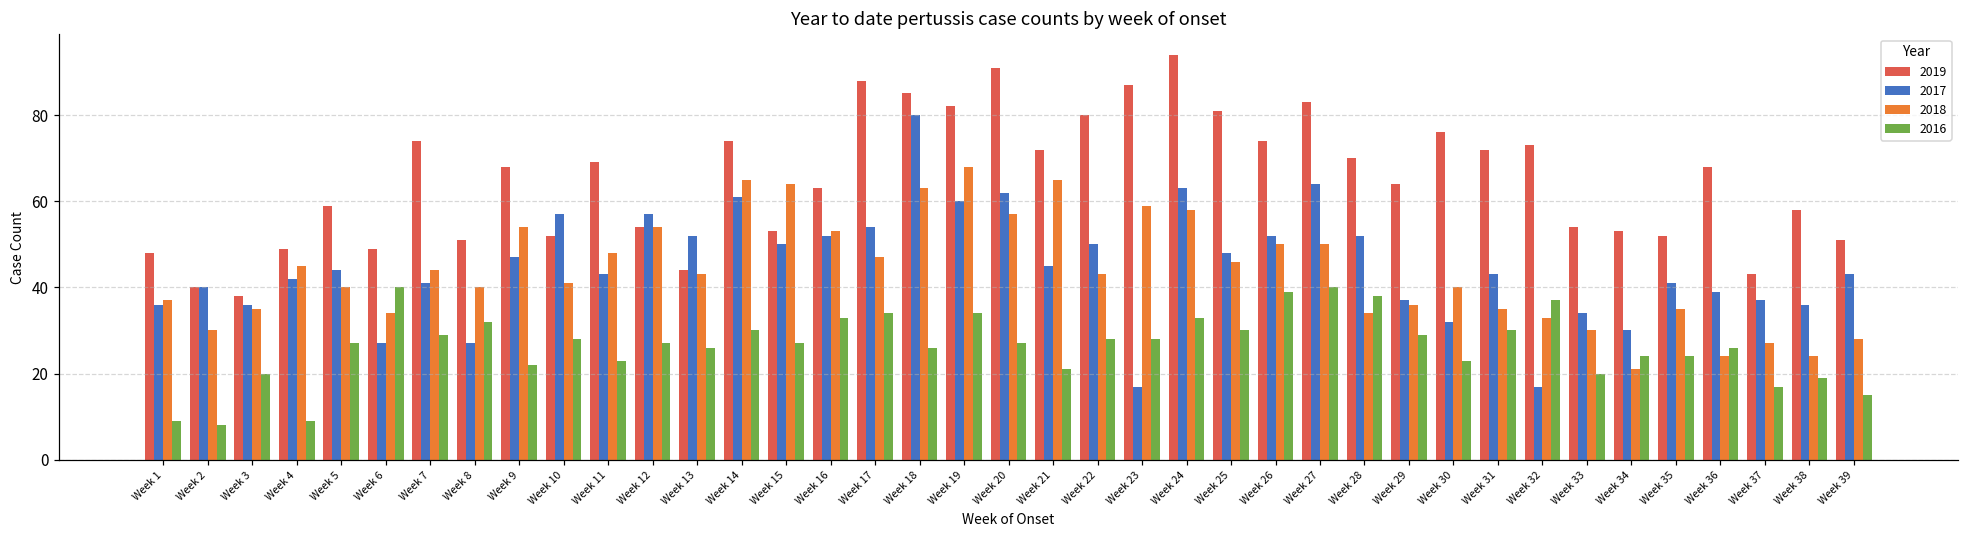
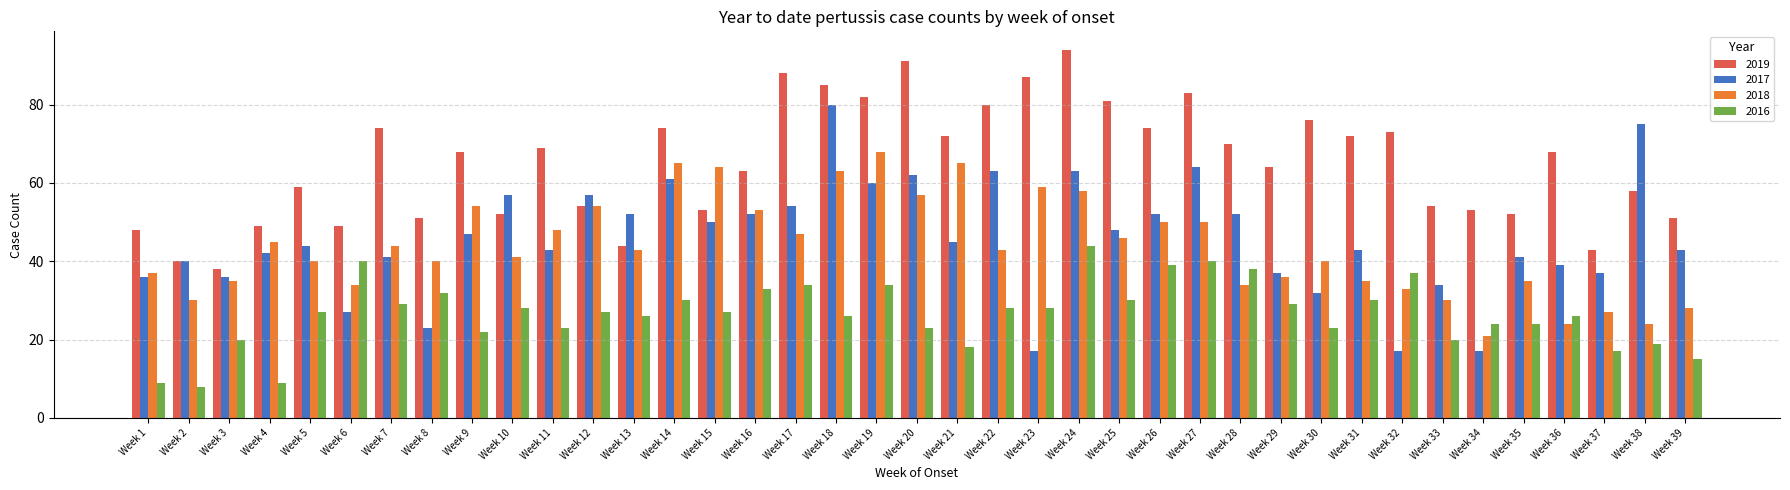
2017, Week 8: 27 -> 23
2016, Week 20: 27 -> 23
2016, Week 21: 21 -> 18
2017, Week 22: 50 -> 63
2016, Week 24: 33 -> 44
2017, Week 34: 30 -> 17
2017, Week 38: 36 -> 75
